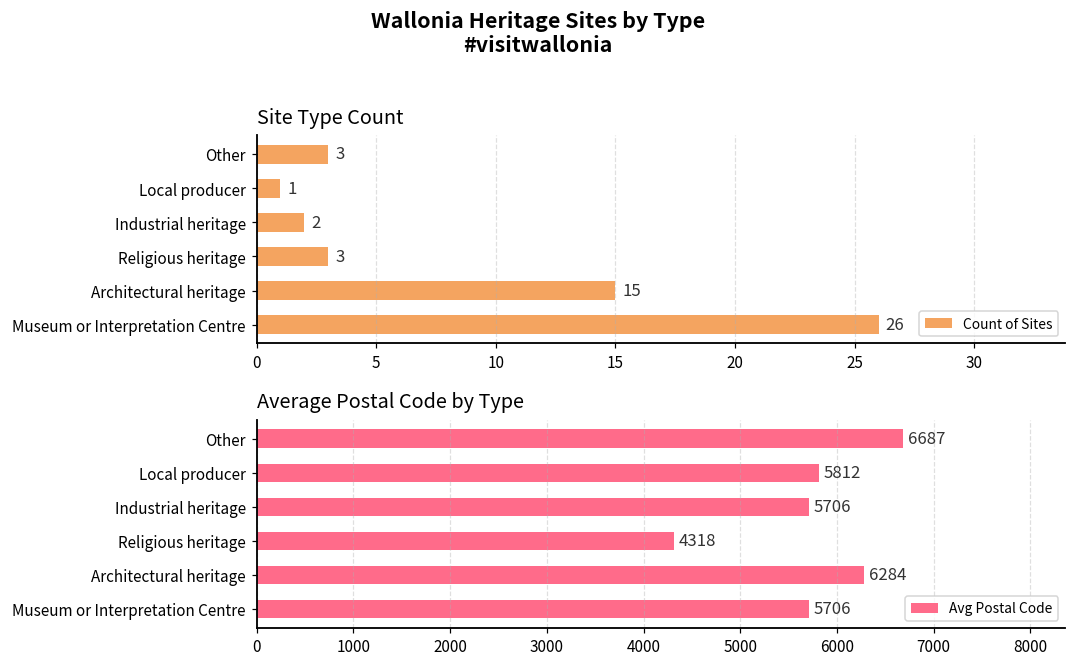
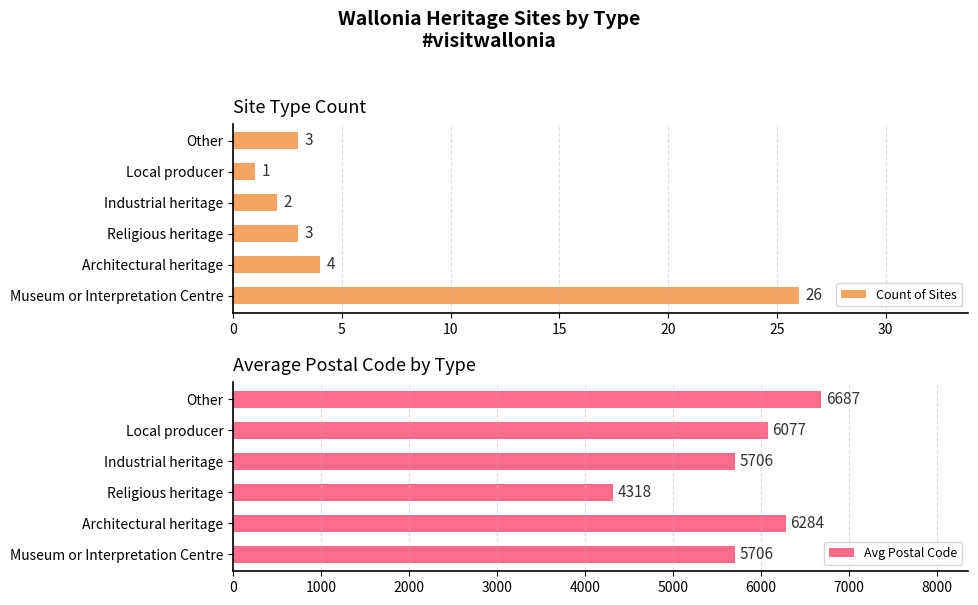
Site Type Count, Architectural heritage: 15 -> 4
Average Postal Code by Type, Local producer: 5812 -> 6077
